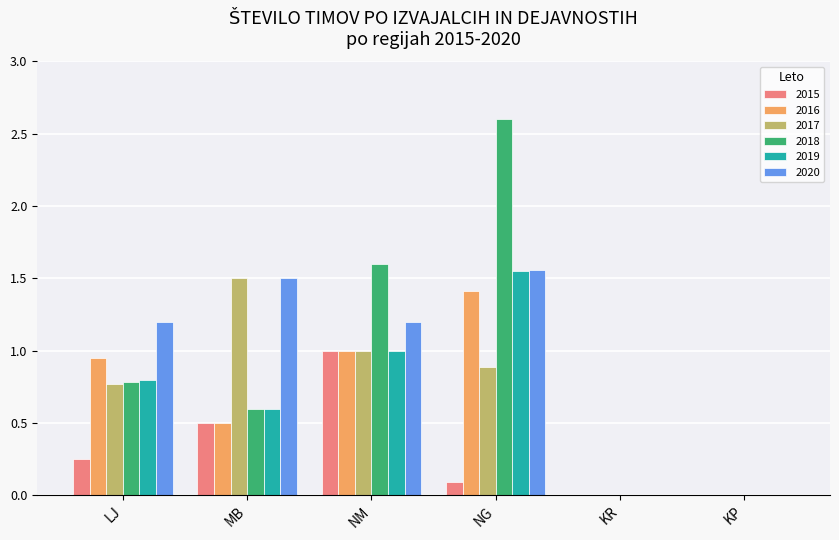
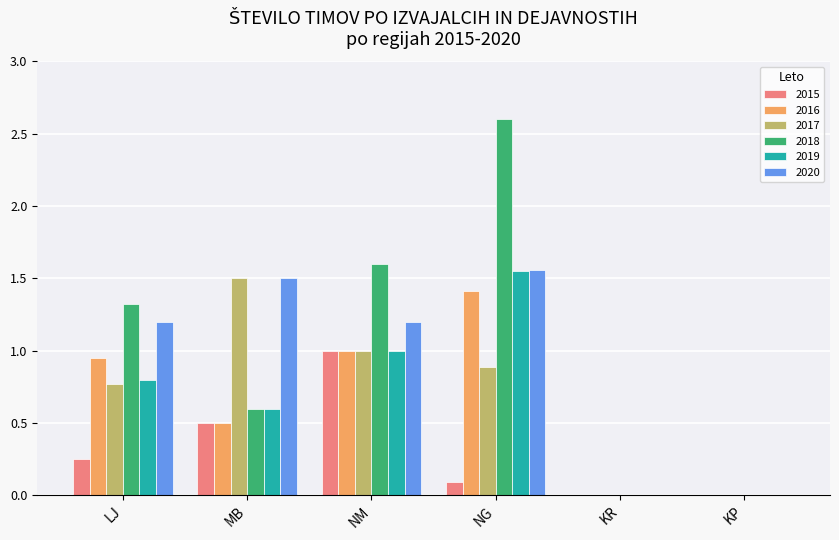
2018, LJ: 0.78 -> 1.32
